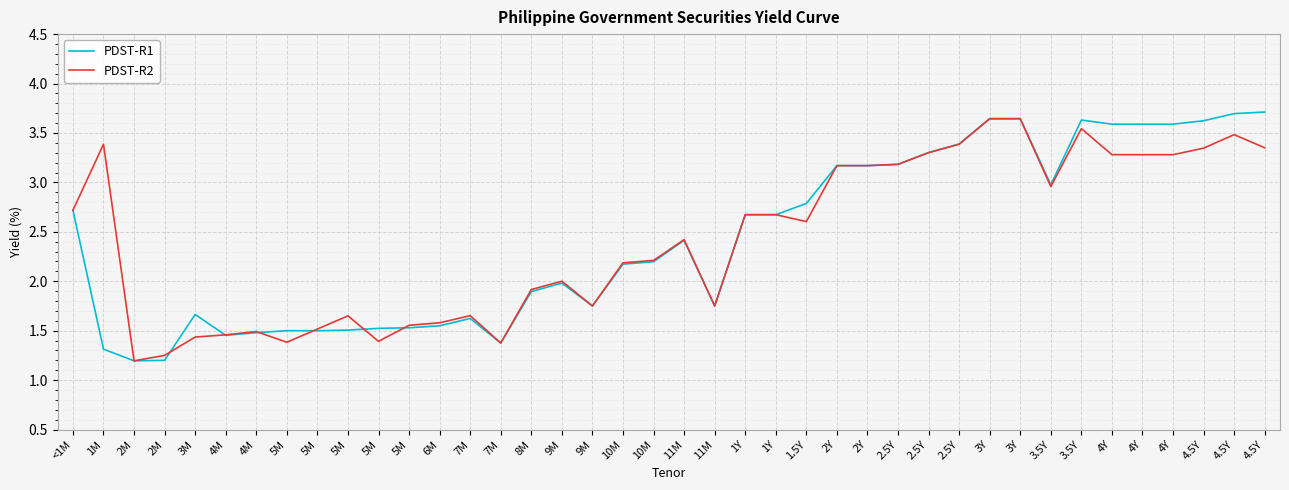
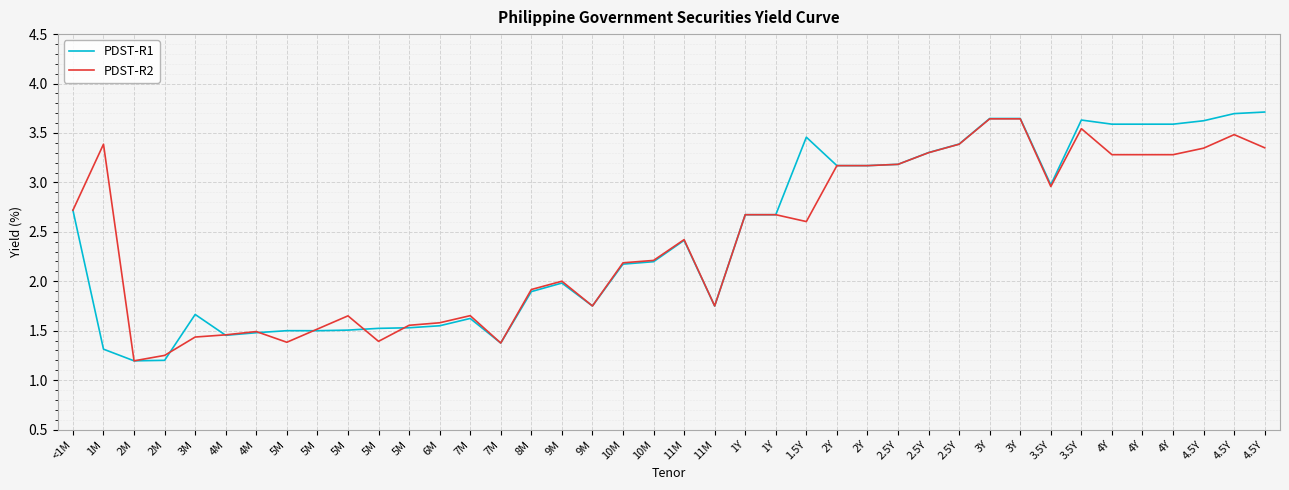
PDST-R1, 1.5Y: 2.8 -> 3.5
